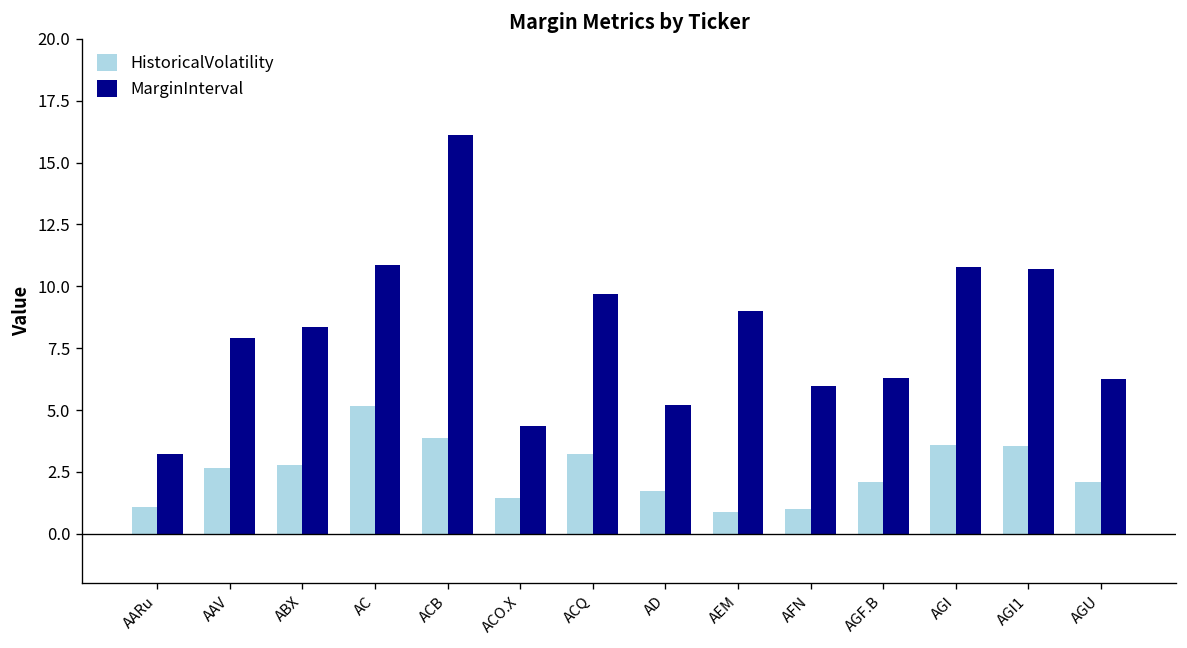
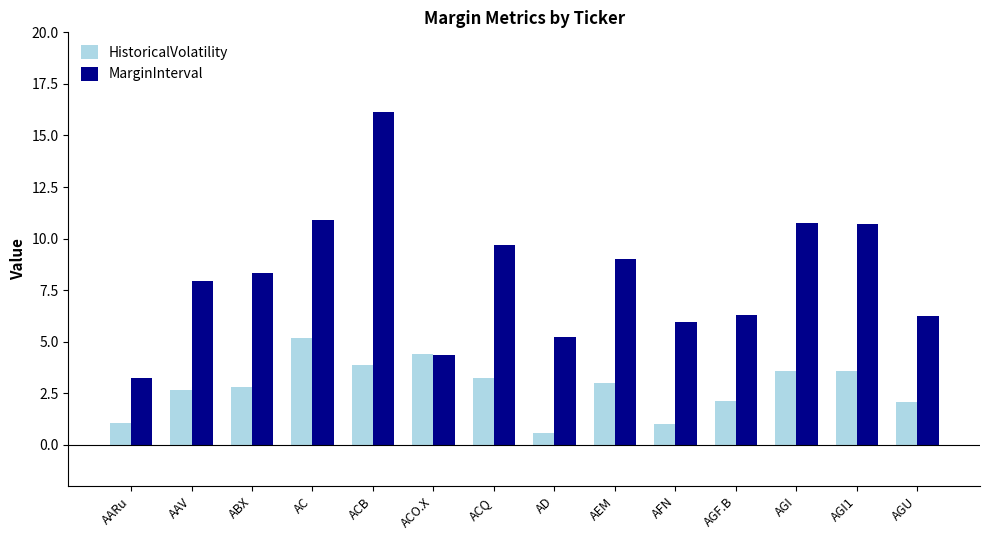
HistoricalVolatility, ACO.X: 1.5 -> 4.4
HistoricalVolatility, AD: 1.7 -> 0.6
HistoricalVolatility, AEM: 0.9 -> 3.0
